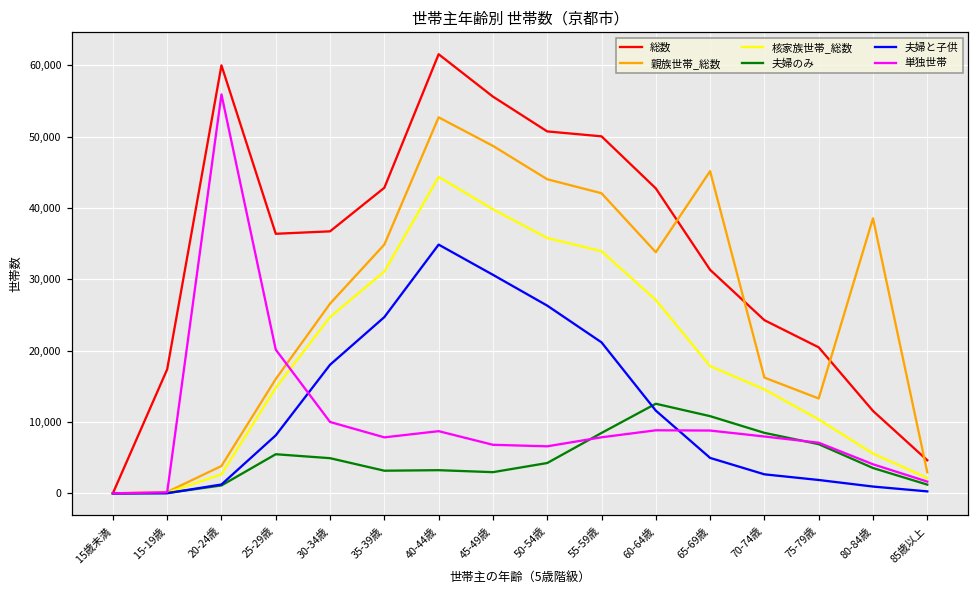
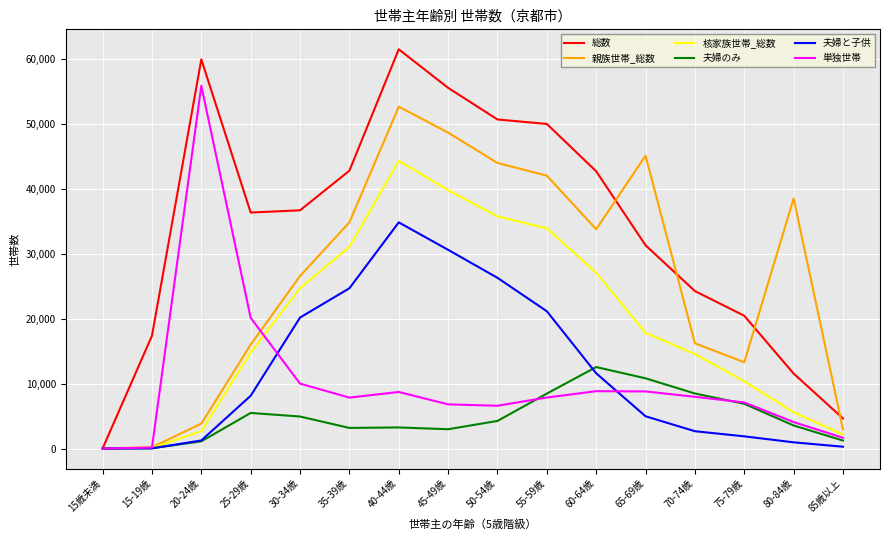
夫婦と子供, 30-34歳: 18,000 -> 20,000
